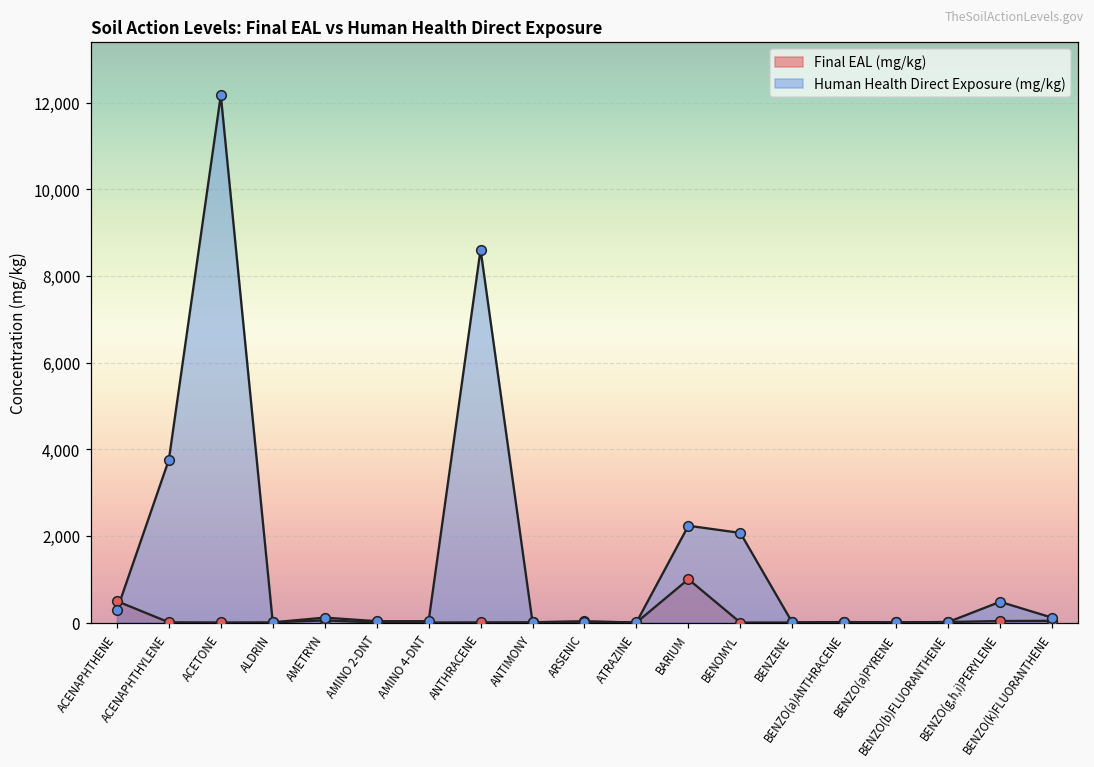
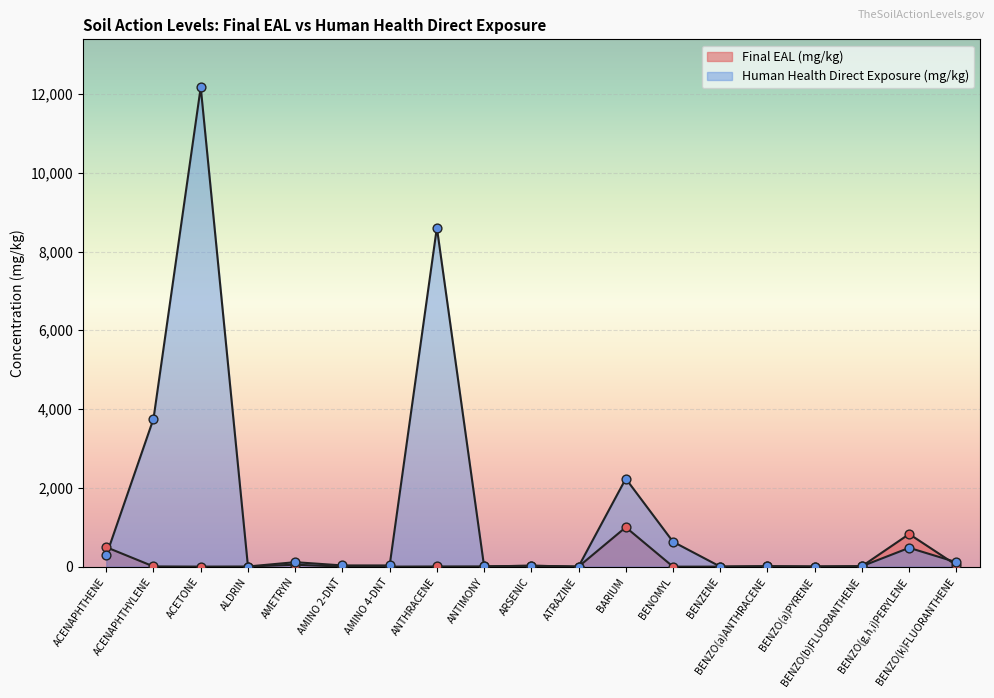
Human Health Direct Exposure (mg/kg), BENOMYL: 2,100 -> 600
Final EAL (mg/kg), BENZO(g,h,i)PERYLENE: 0 -> 800
